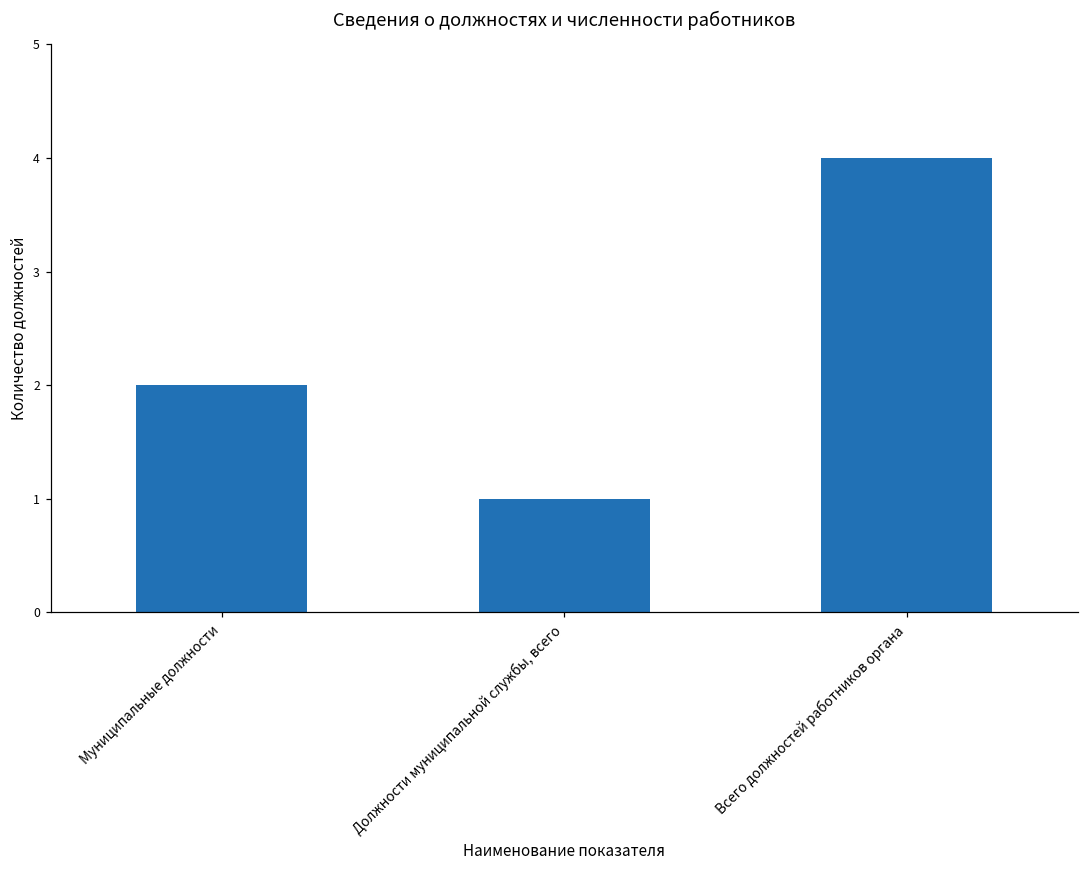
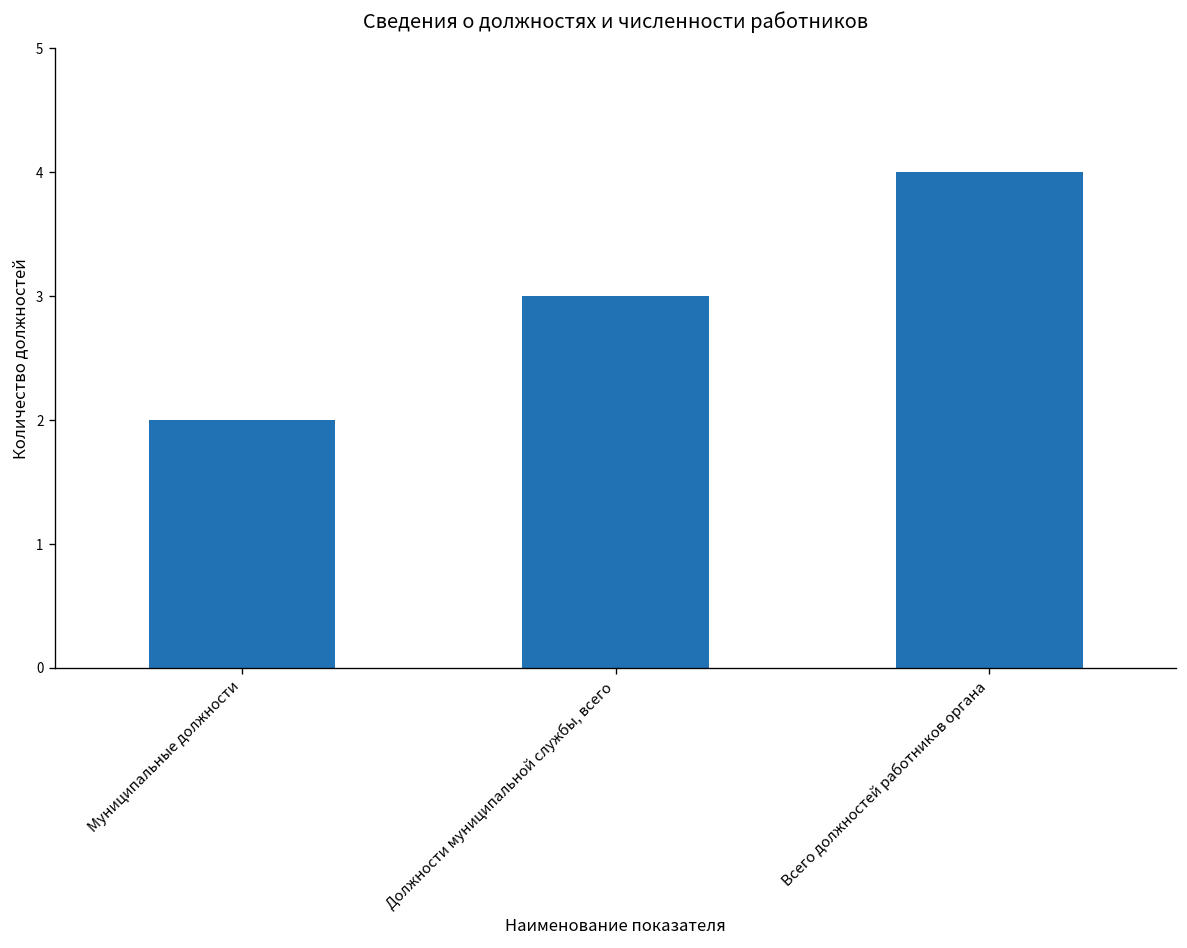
Должности муниципальной службы, всего: 1 -> 3
